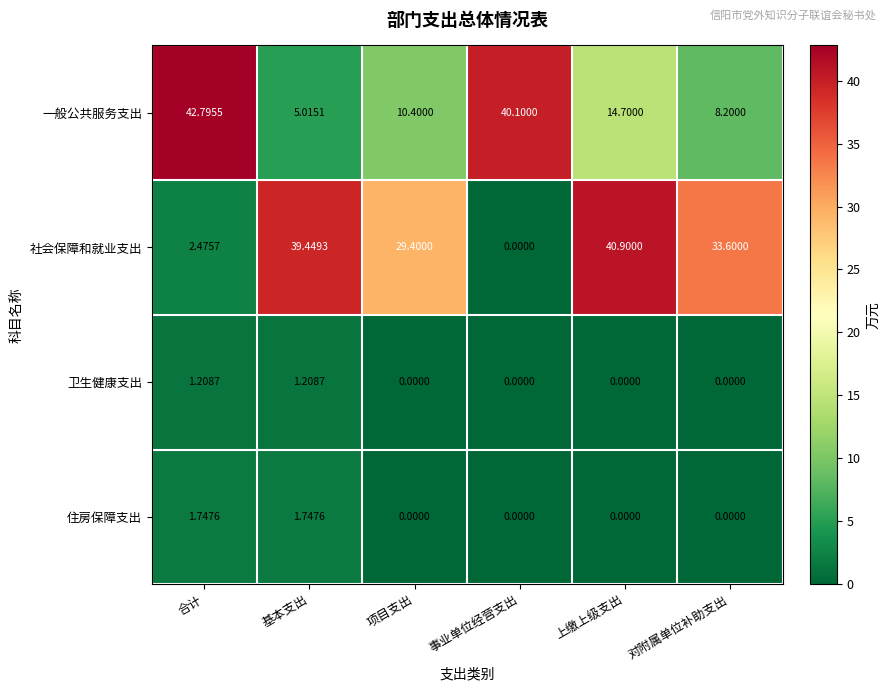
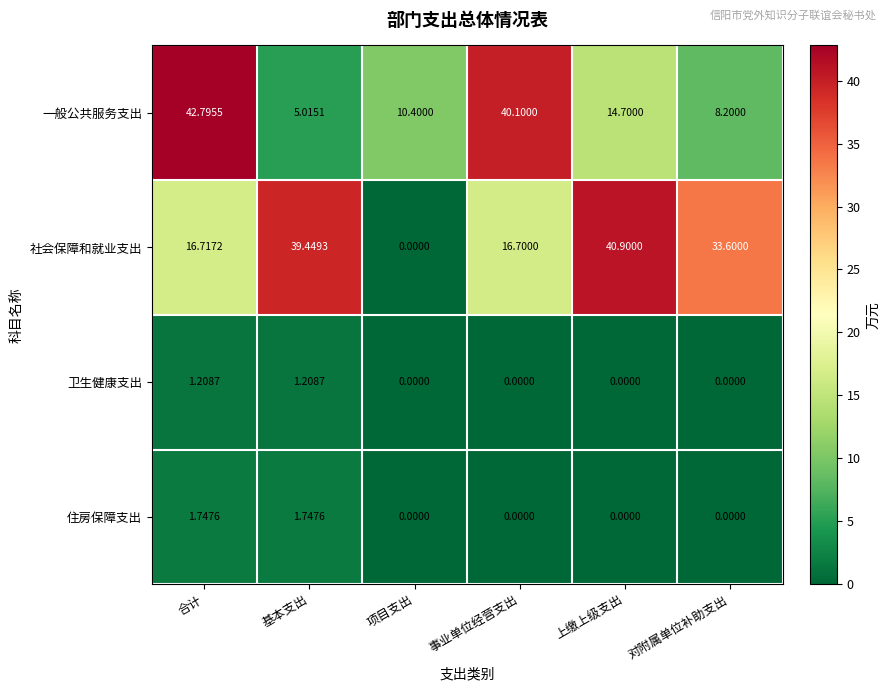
社会保障和就业支出, 合计: 2.4757 -> 16.7172
社会保障和就业支出, 项目支出: 29.4000 -> 0.0000
社会保障和就业支出, 事业单位经营支出: 0.0000 -> 16.7000
